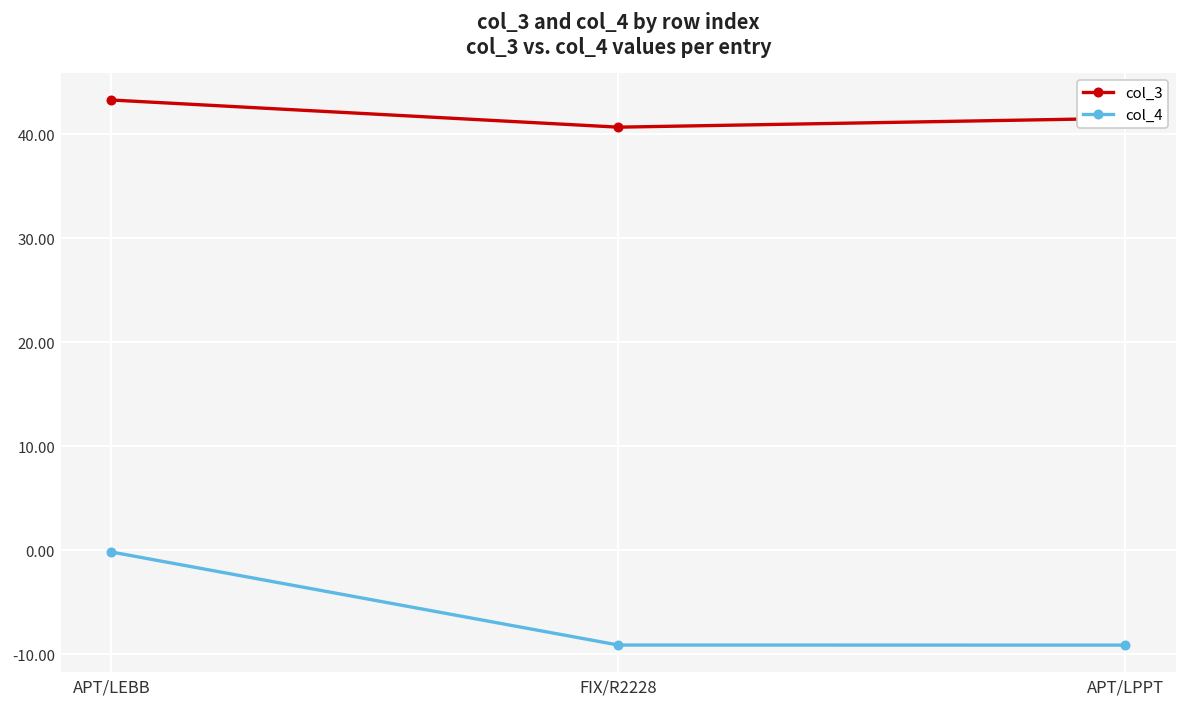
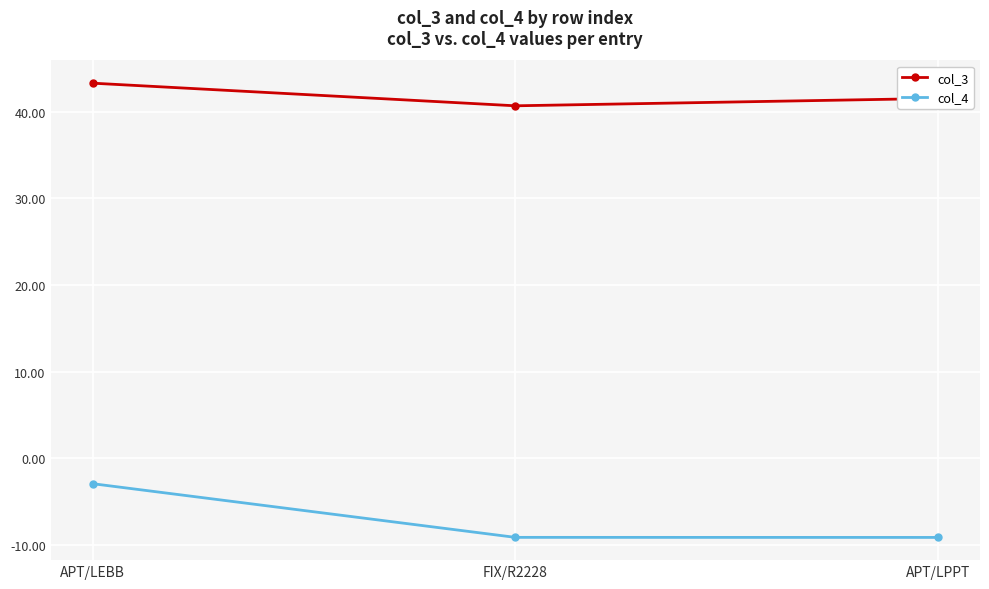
col_4, APT/LEBB: 0 -> -3
